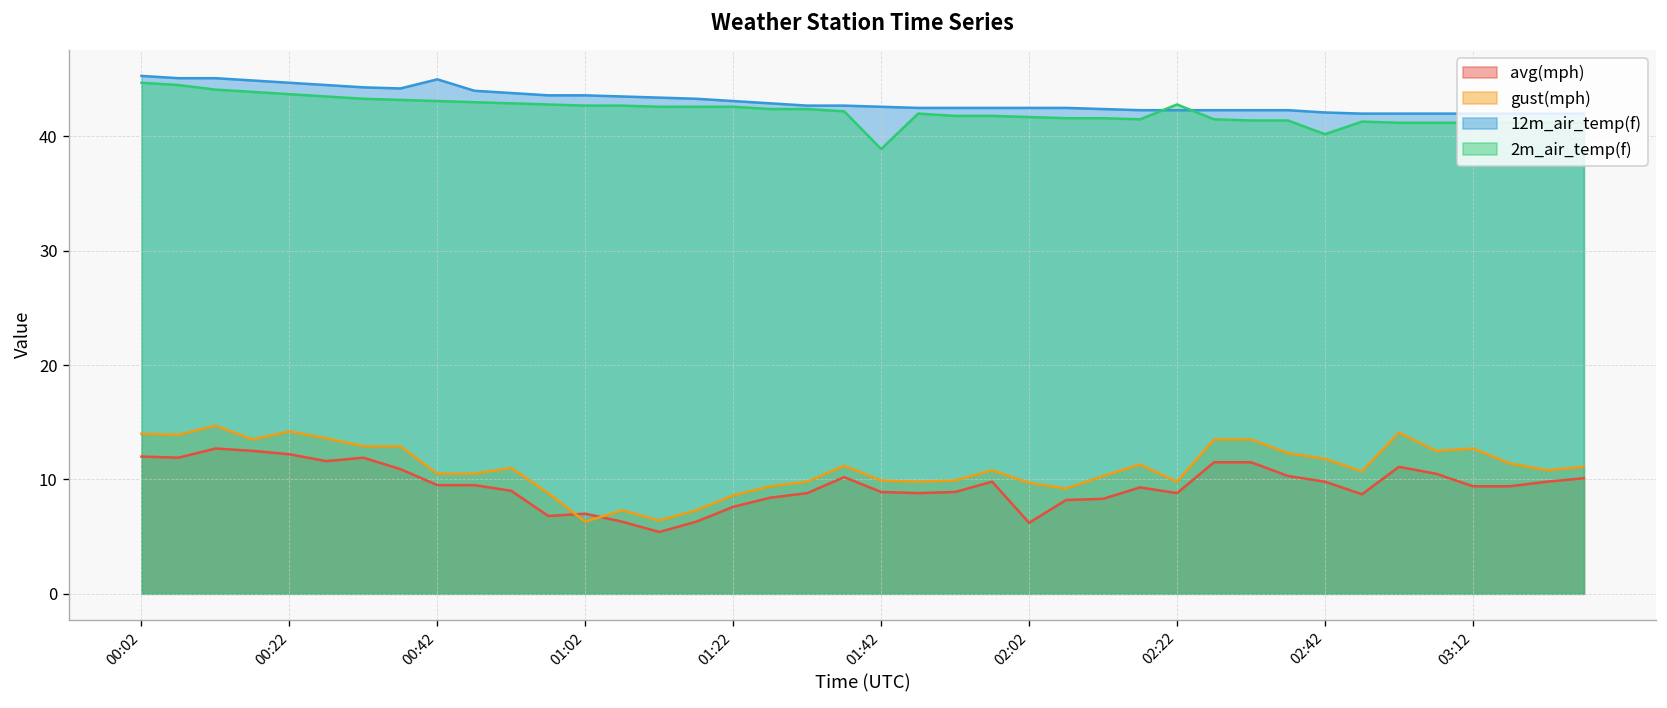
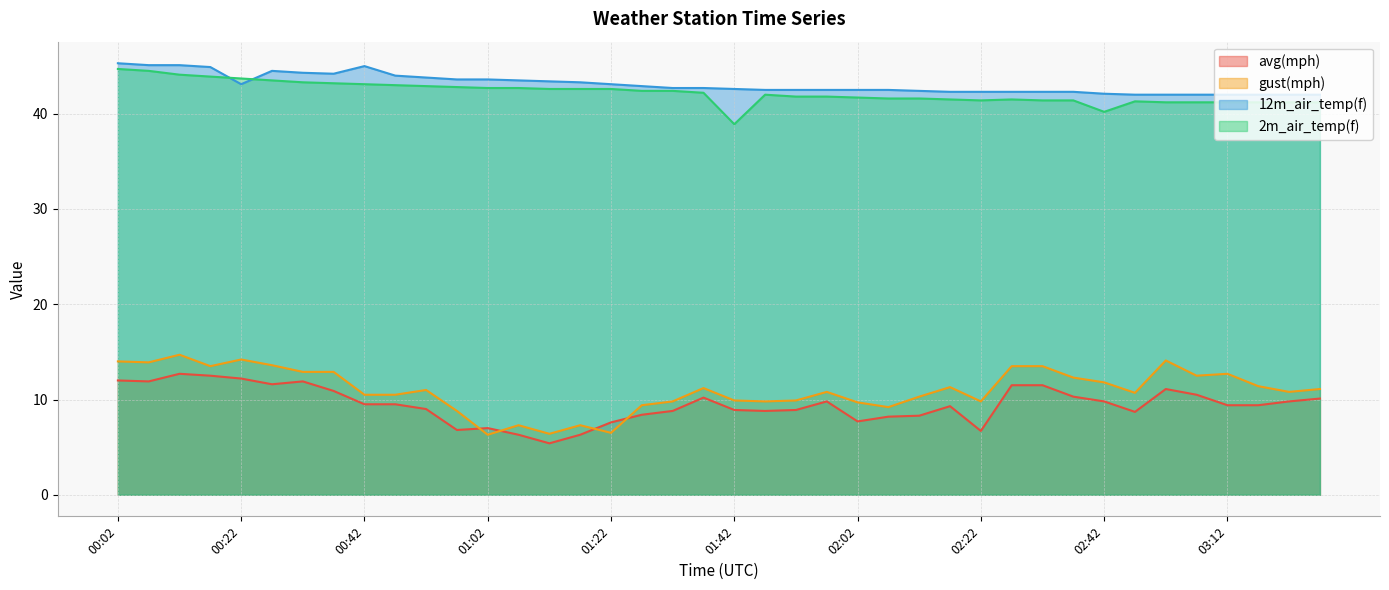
12m_air_temp(f), 00:22: 45 -> 43
gust(mph), 01:22: 9 -> 7
avg(mph), 02:02: 6 -> 8
avg(mph), 02:22: 9 -> 7
2m_air_temp(f), 02:22: 43 -> 41
